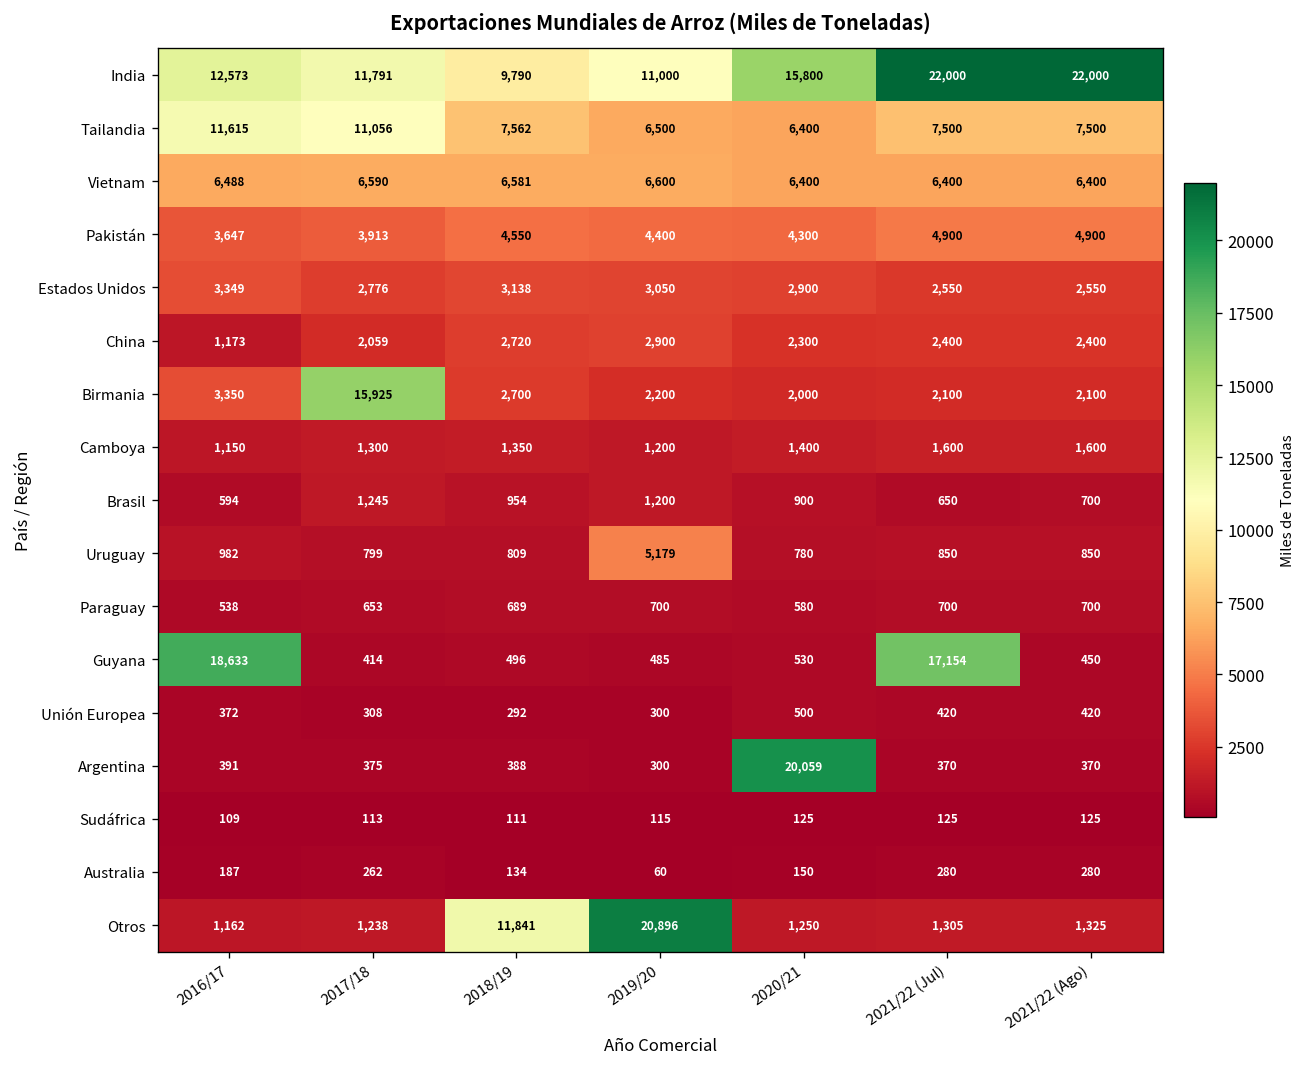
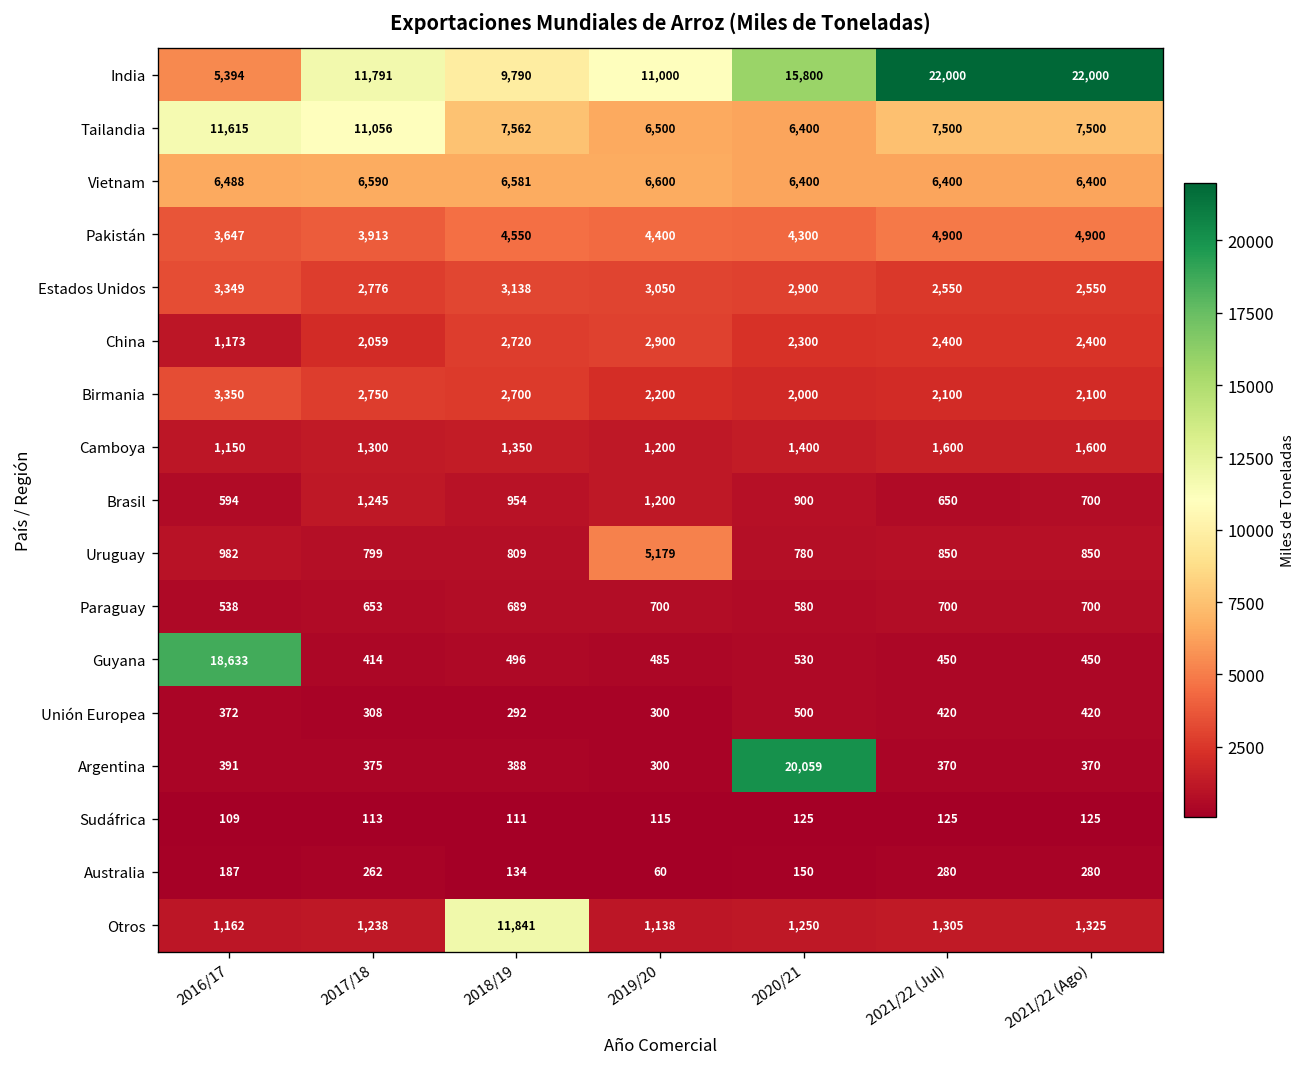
India, 2016/17: 12,573 -> 5,394
Birmania, 2017/18: 15,925 -> 2,750
Guyana, 2021/22 (Jul): 17,154 -> 450
Otros, 2019/20: 20,896 -> 1,138
